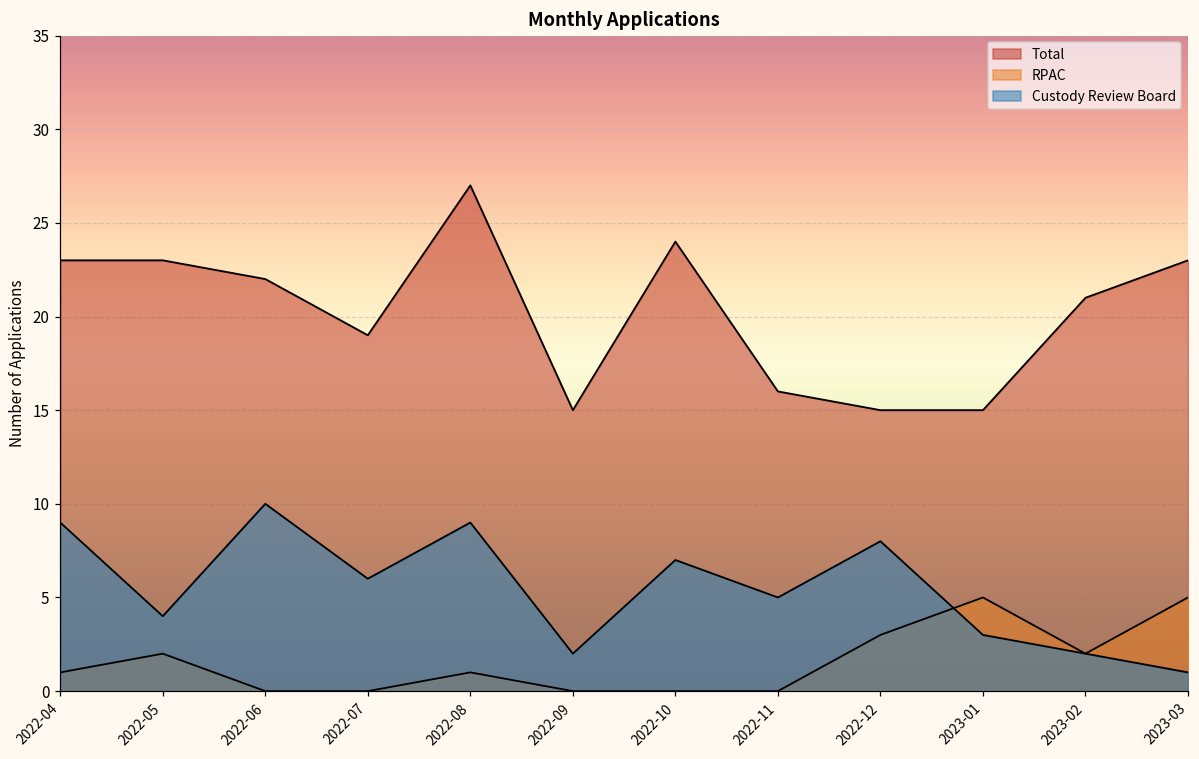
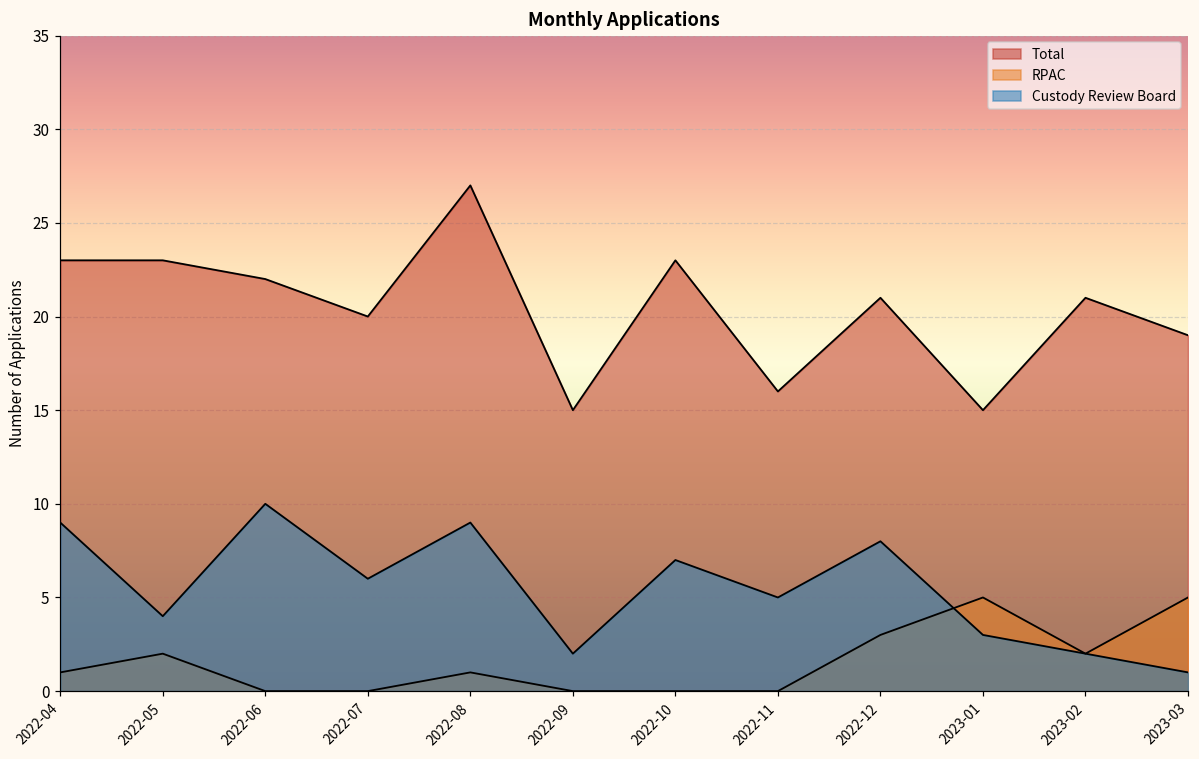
Total, 2022-07: 19 -> 20
Total, 2022-10: 24 -> 23
Total, 2022-12: 15 -> 21
Total, 2023-03: 23 -> 19
